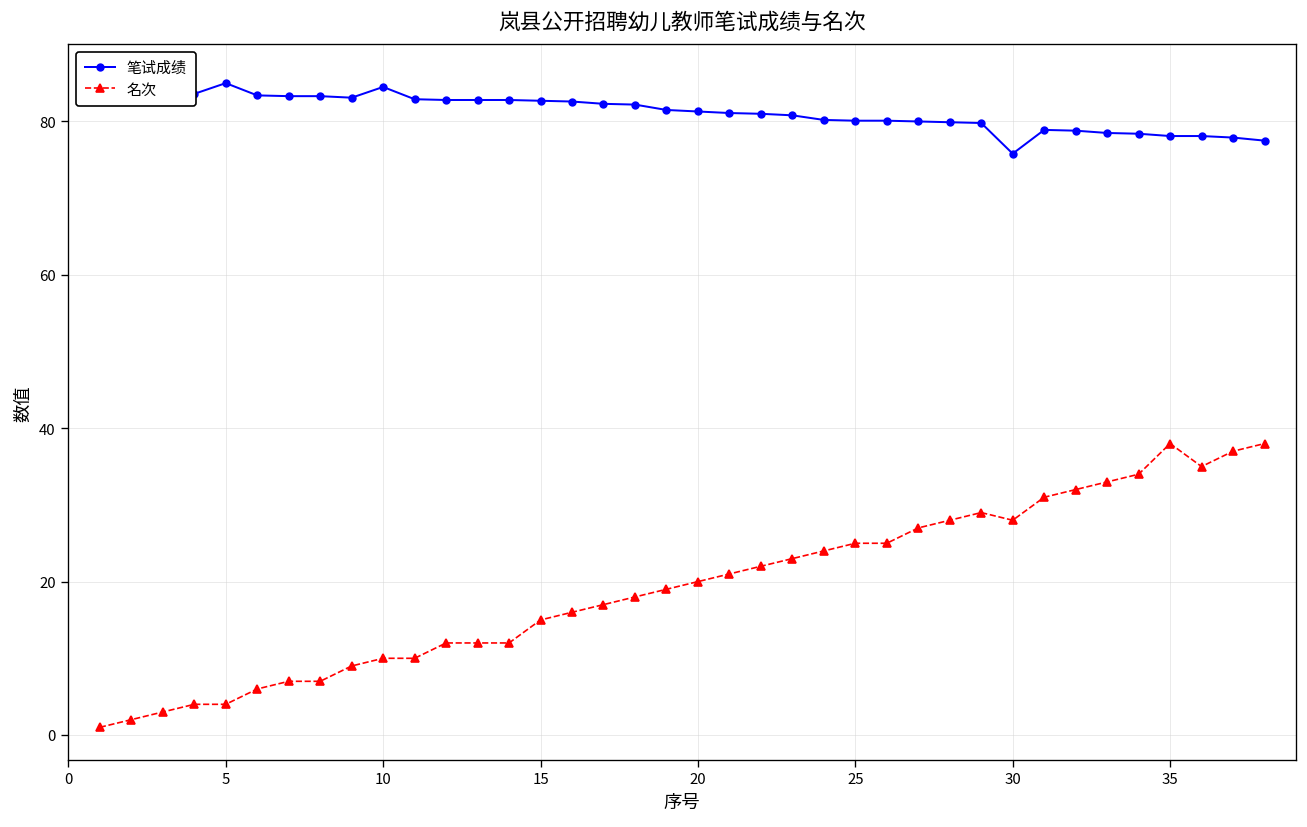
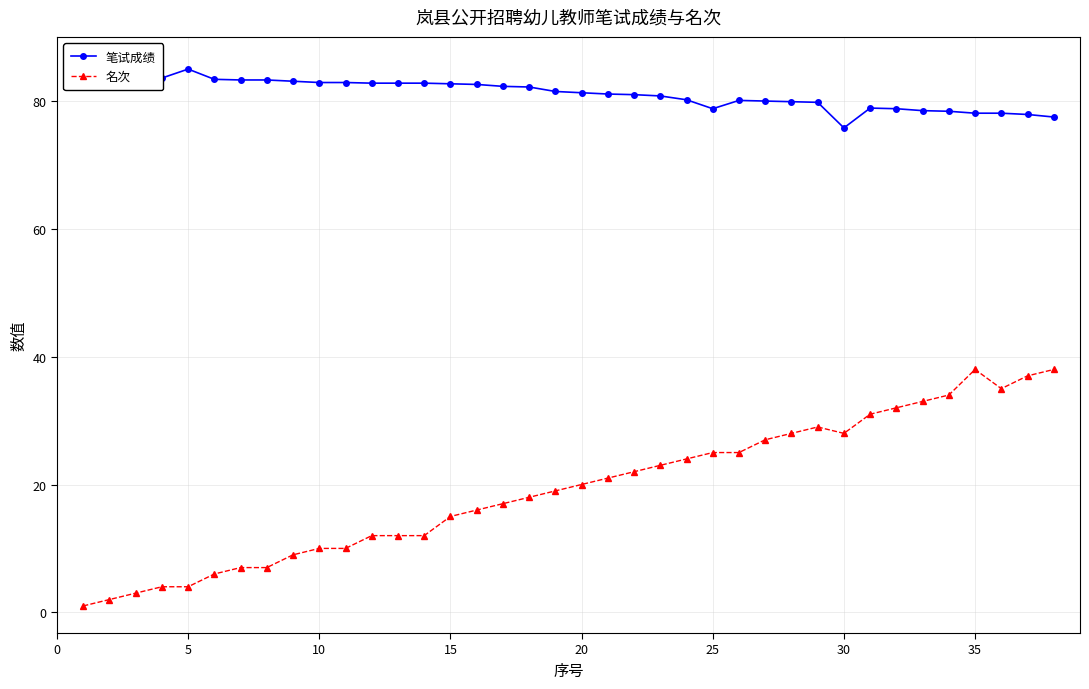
笔试成绩, 10: 85 -> 83
笔试成绩, 25: 80 -> 79
